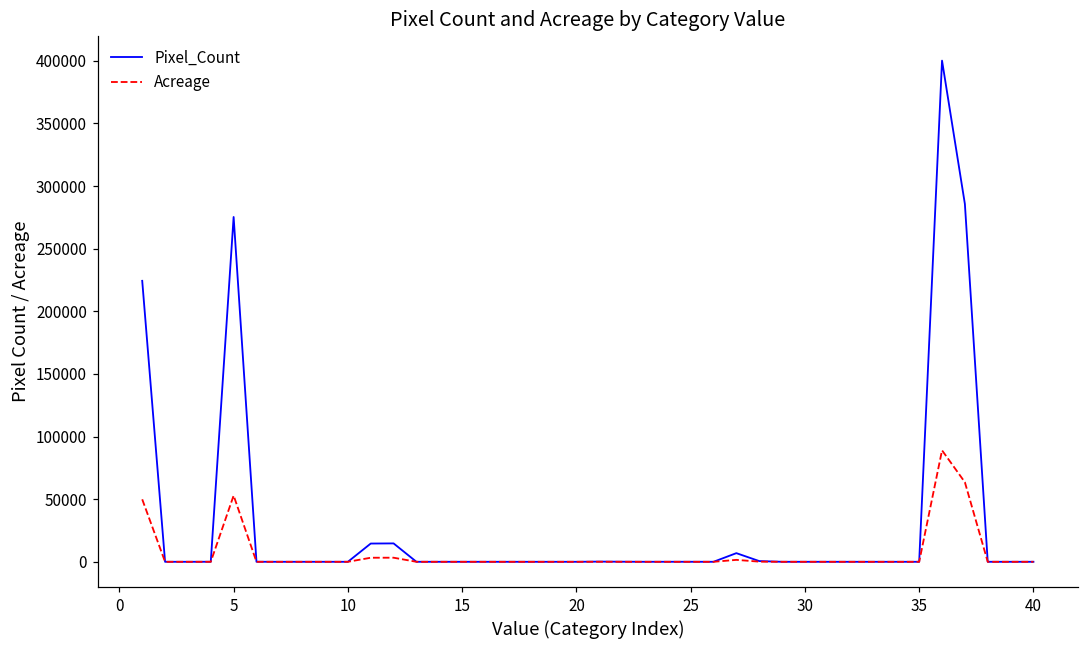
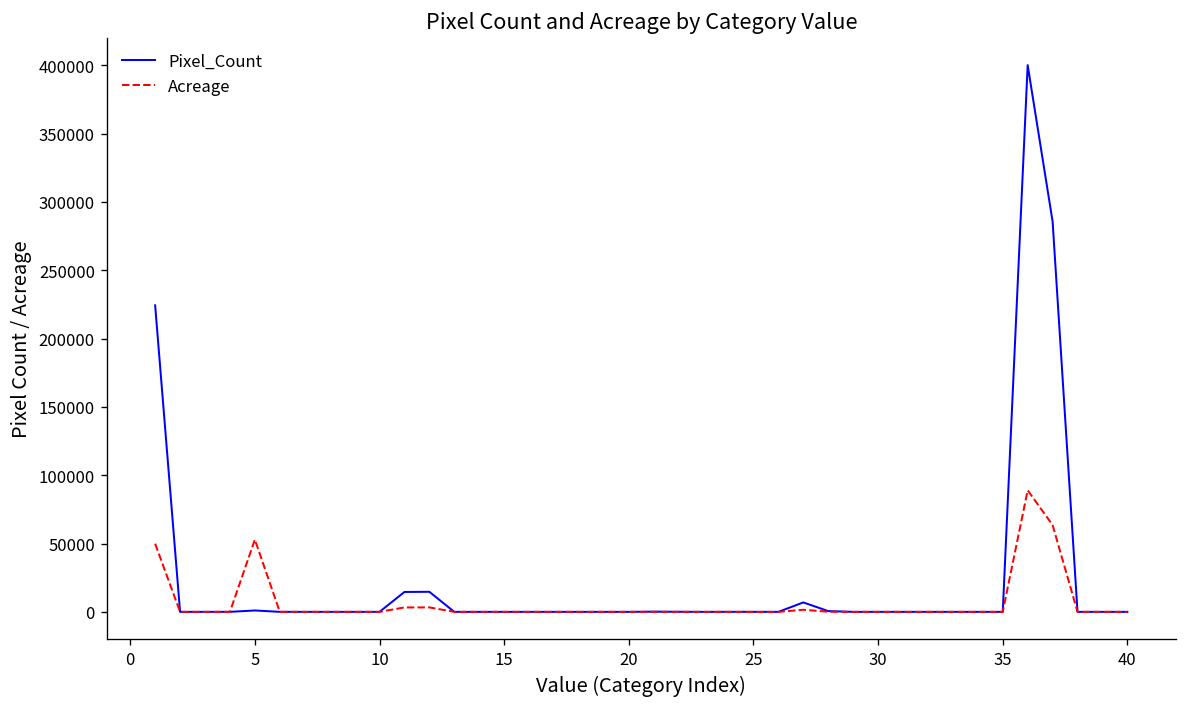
Pixel_Count, 5: 275000 -> 1000
